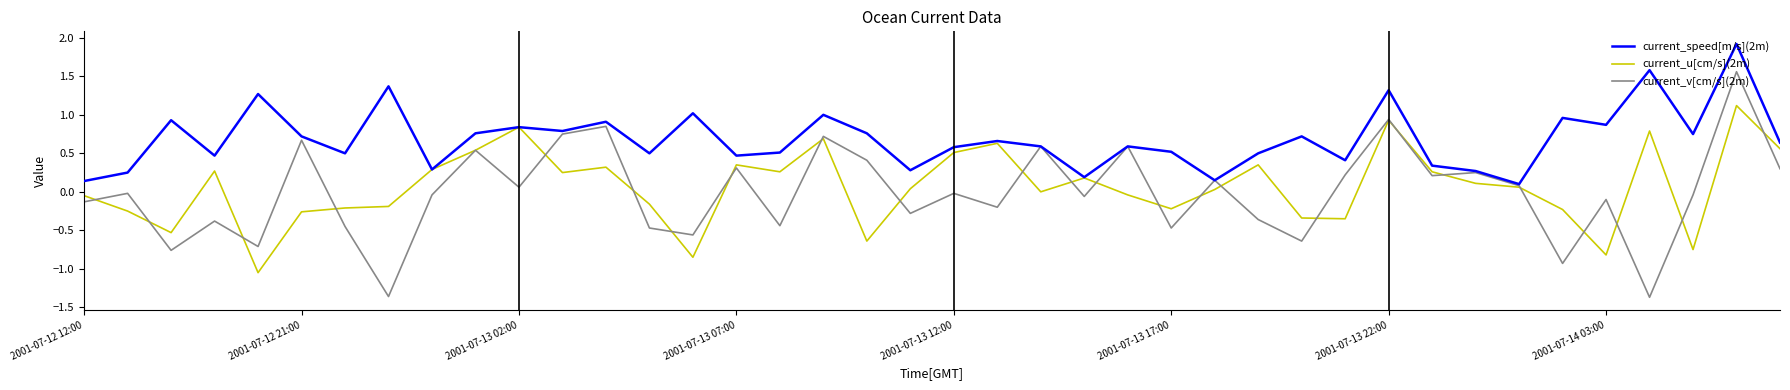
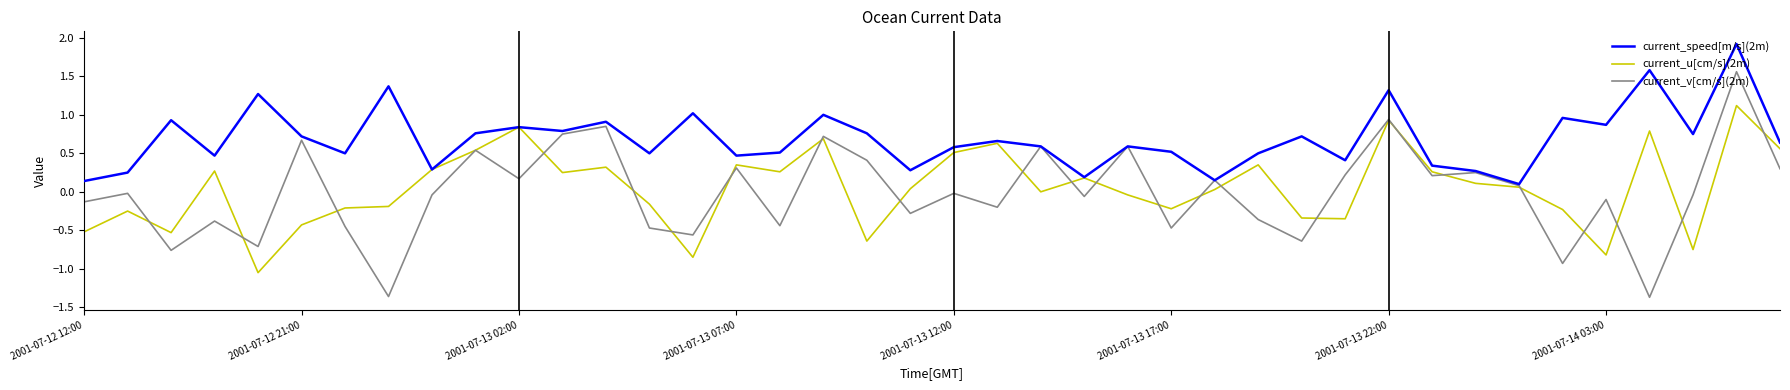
current_u[cm/s](2m), 2001-07-12 12:00: -0.1 -> -0.5
current_u[cm/s](2m), 2001-07-12 21:00: -0.3 -> -0.4
current_v[cm/s](2m), 2001-07-13 02:00: 0.1 -> 0.2
